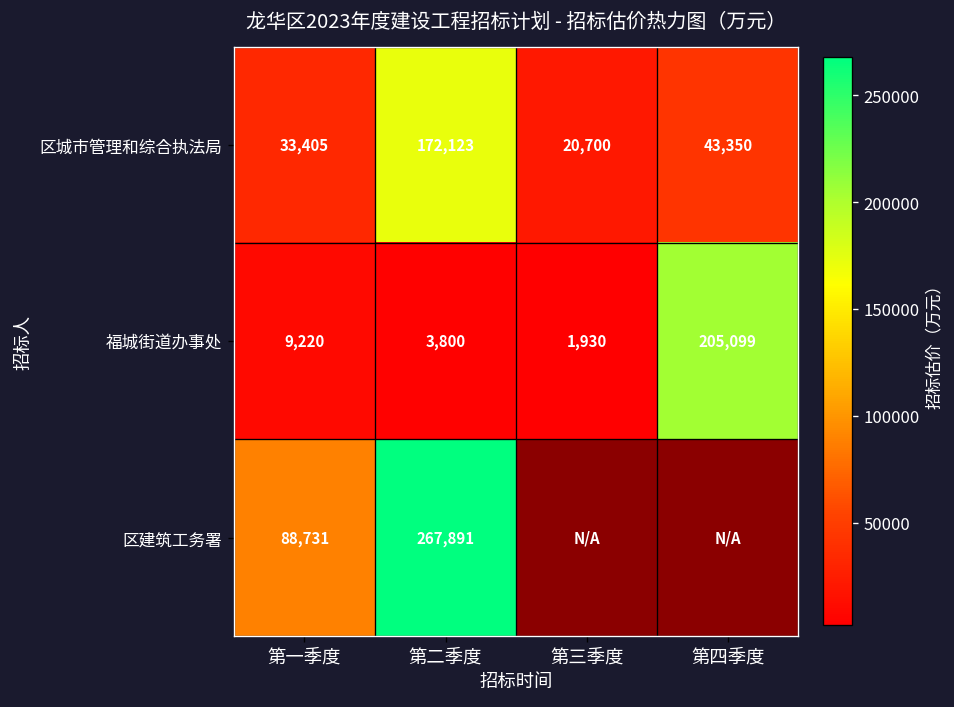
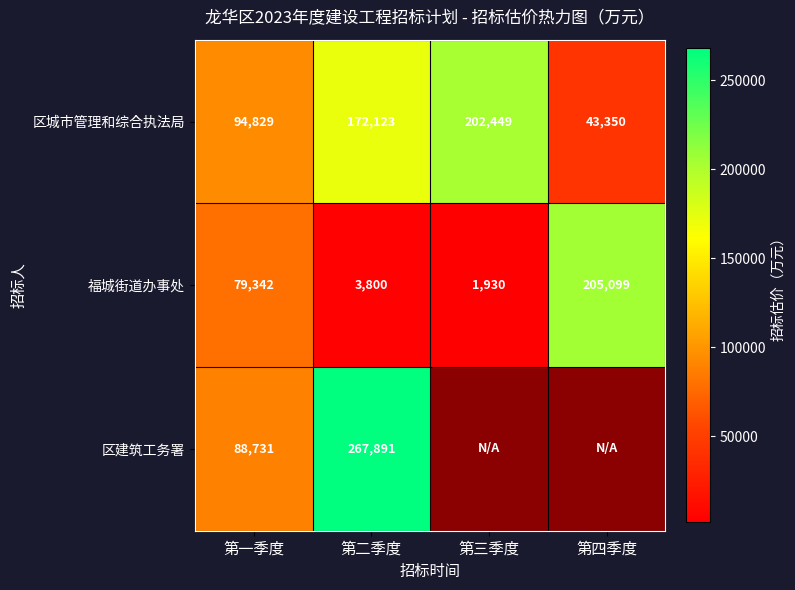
区城市管理和综合执法局, 第一季度: 33,405 -> 94,829
区城市管理和综合执法局, 第三季度: 20,700 -> 202,449
福城街道办事处, 第一季度: 9,220 -> 79,342
